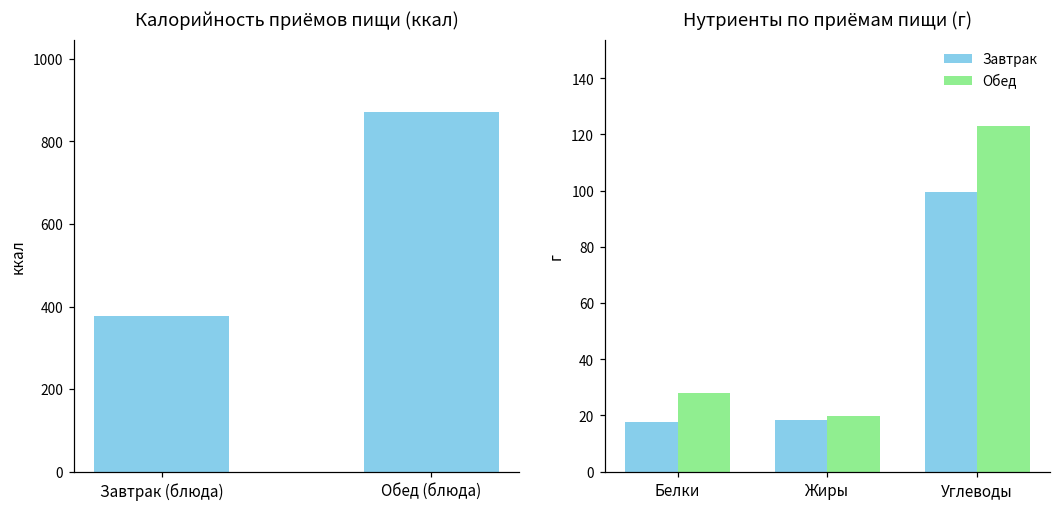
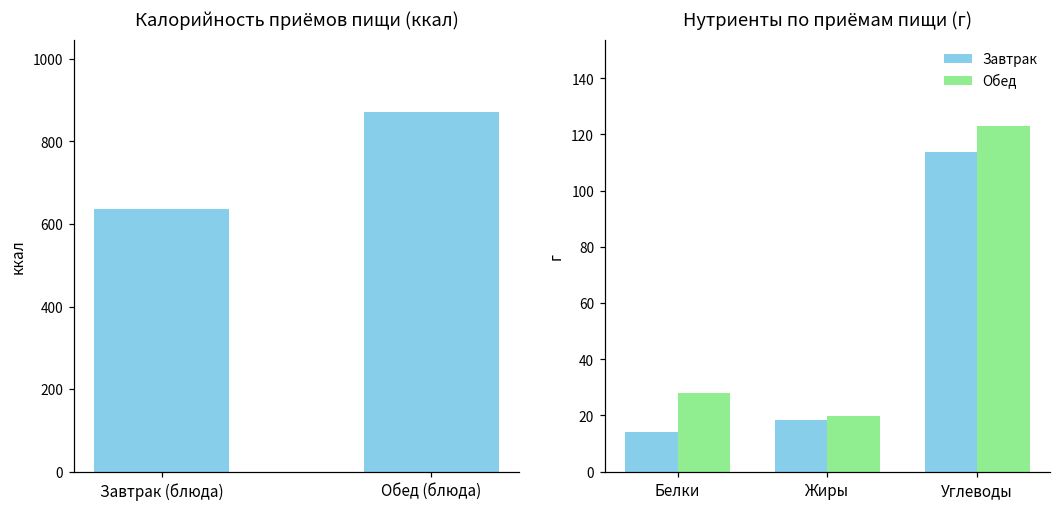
Калорийность приёмов пищи (ккал), Завтрак (блюда): 380 -> 640
Нутриенты по приёмам пищи (г), Завтрак, Белки: 18 -> 14
Нутриенты по приёмам пищи (г), Завтрак, Углеводы: 100 -> 114
